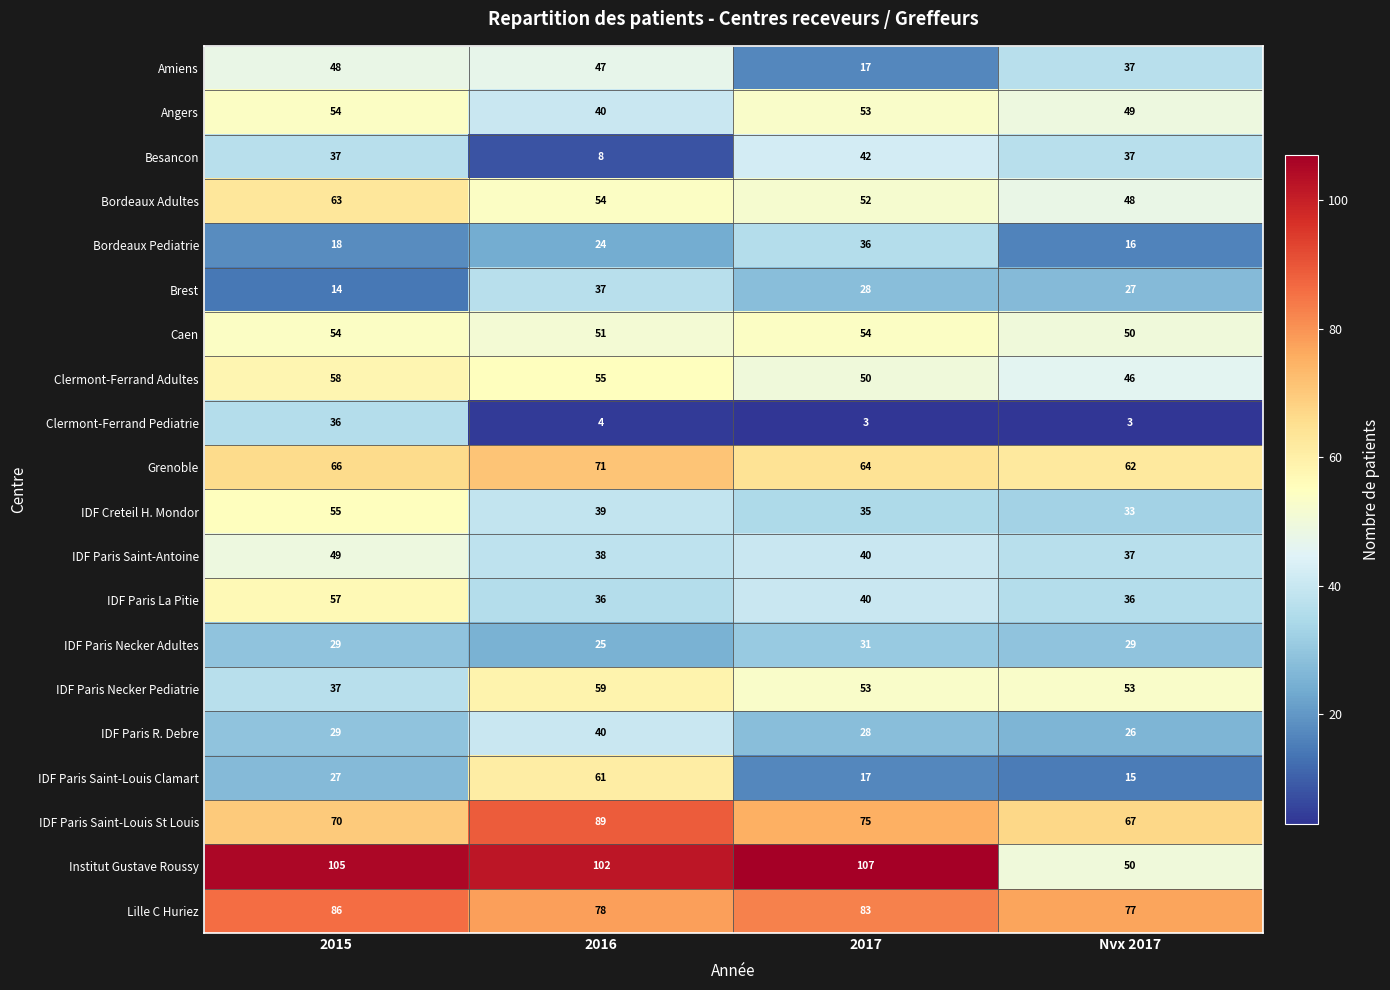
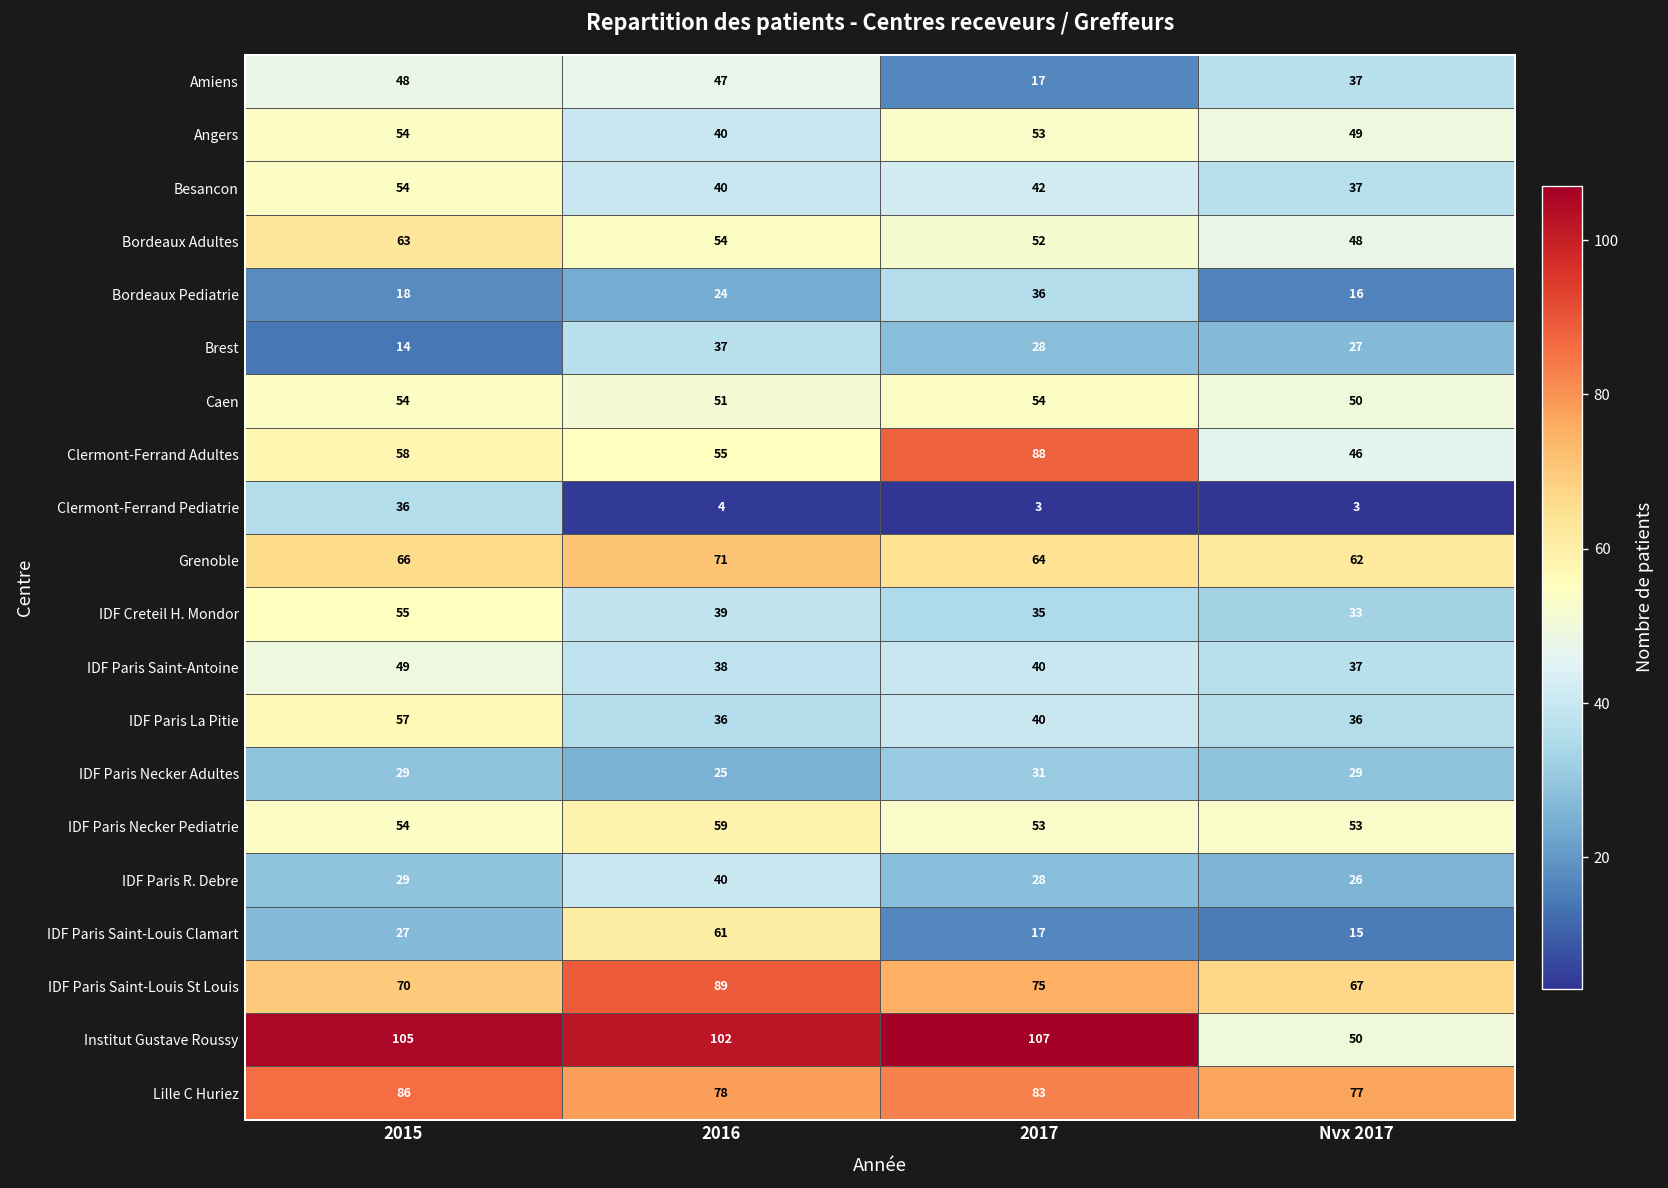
Besancon, 2015: 37 -> 54
Besancon, 2016: 8 -> 40
Clermont-Ferrand Adultes, 2017: 50 -> 88
IDF Paris Necker Pediatrie, 2015: 37 -> 54
